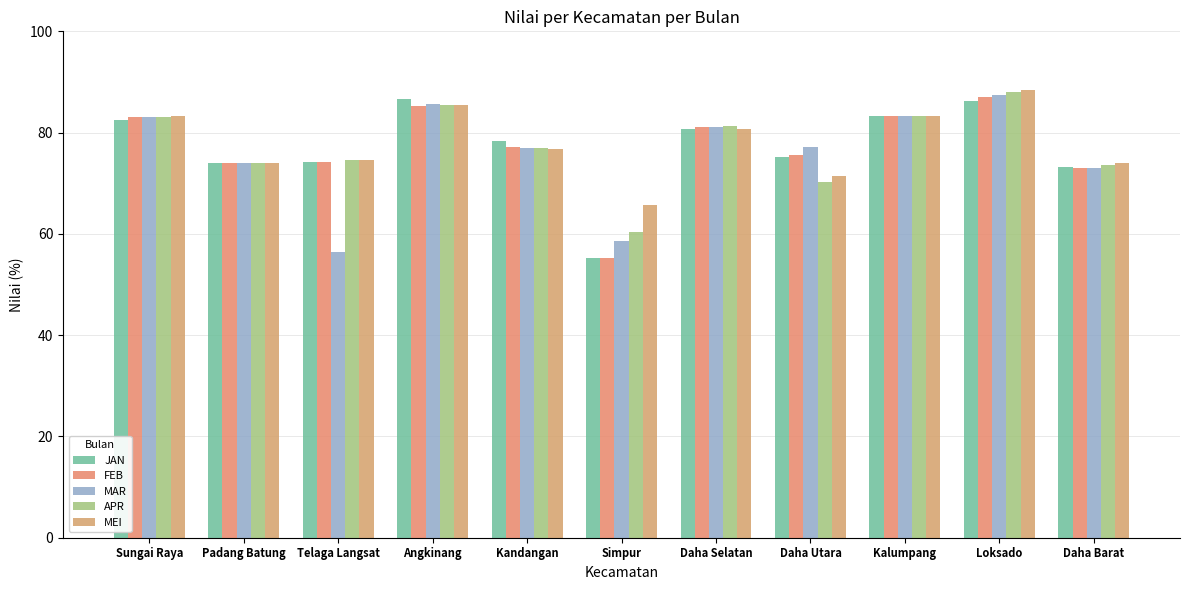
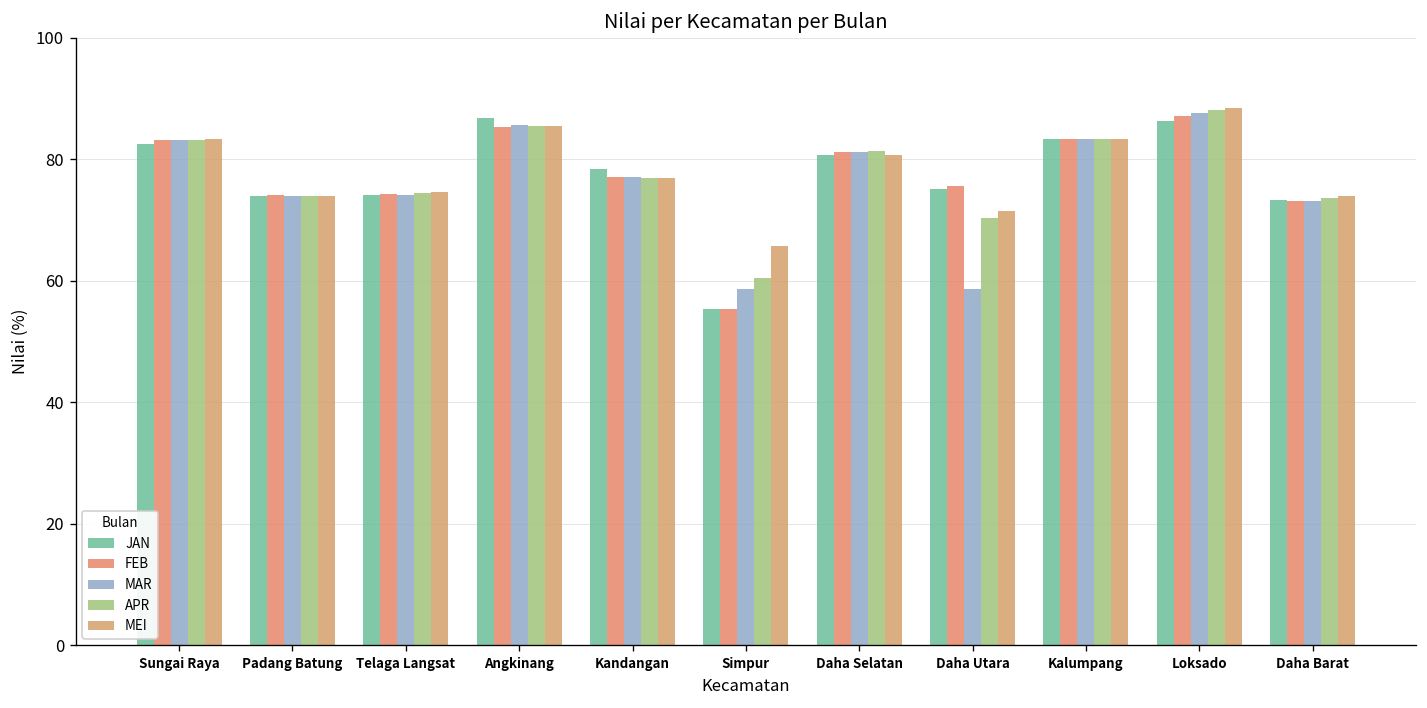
MAR, Telaga Langsat: 56 -> 74
MAR, Daha Utara: 77 -> 59
